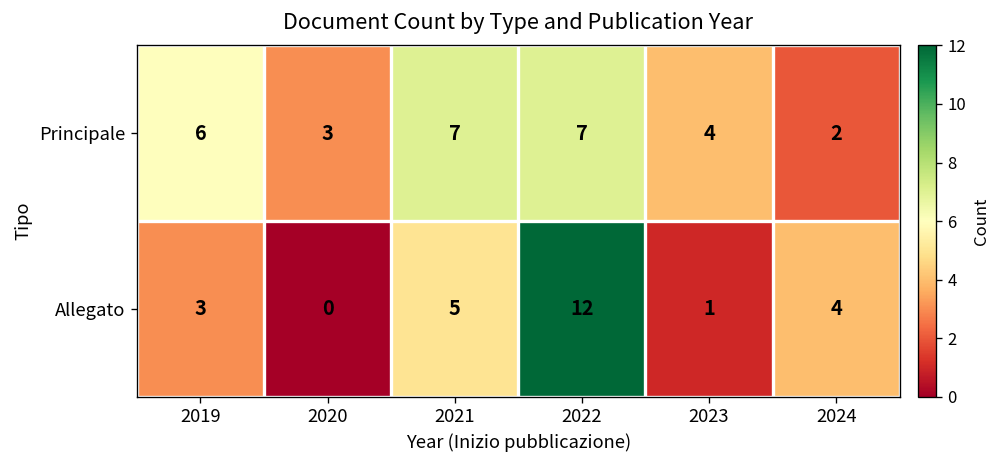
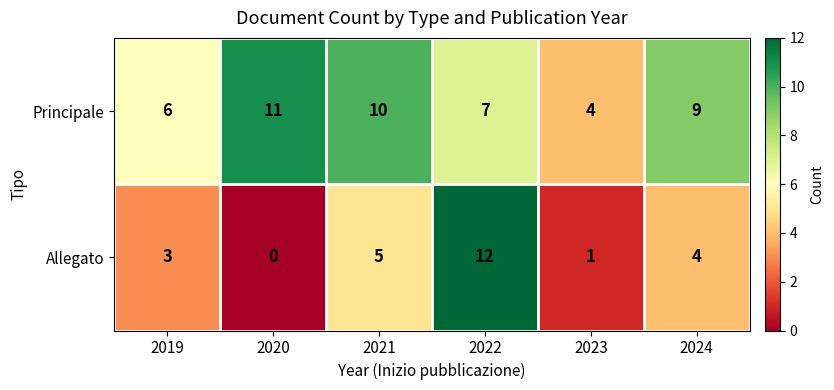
Principale, 2020: 3 -> 11
Principale, 2021: 7 -> 10
Principale, 2024: 2 -> 9
